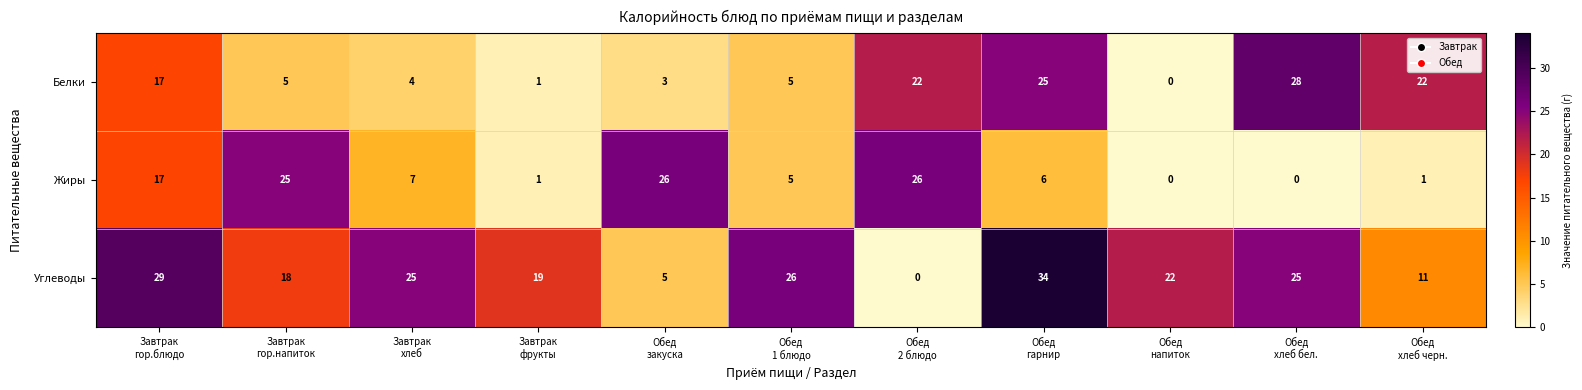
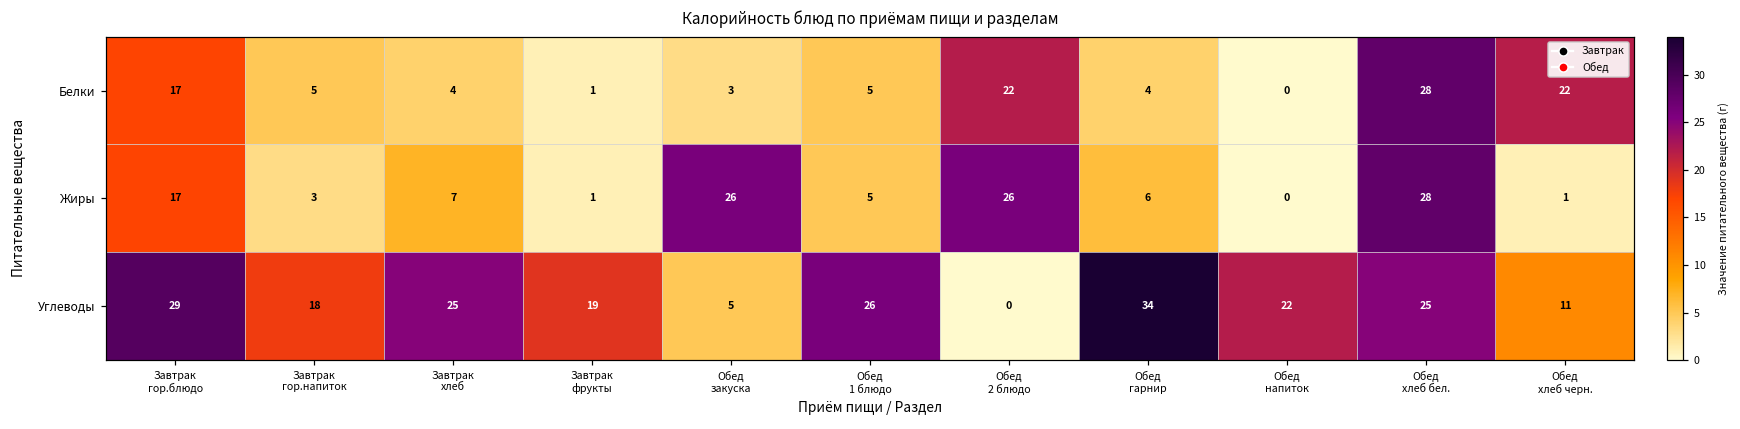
Белки, Обед гарнир: 25 -> 4
Жиры, Завтрак гор.напиток: 25 -> 3
Жиры, Обед хлеб бел.: 0 -> 28
